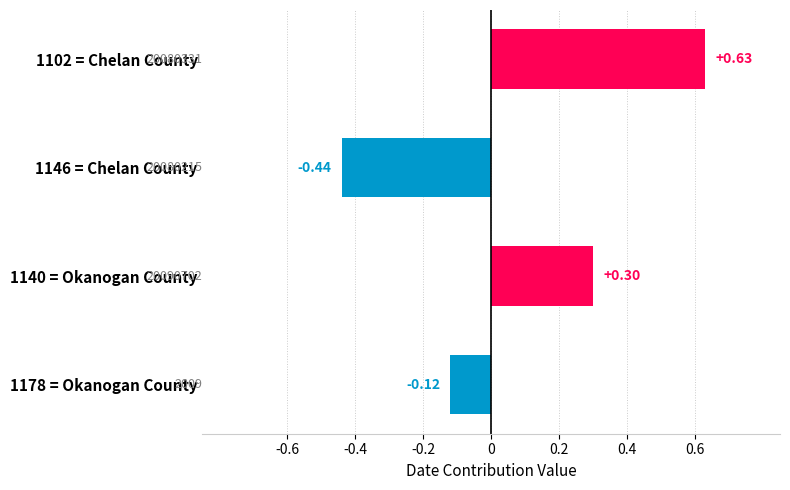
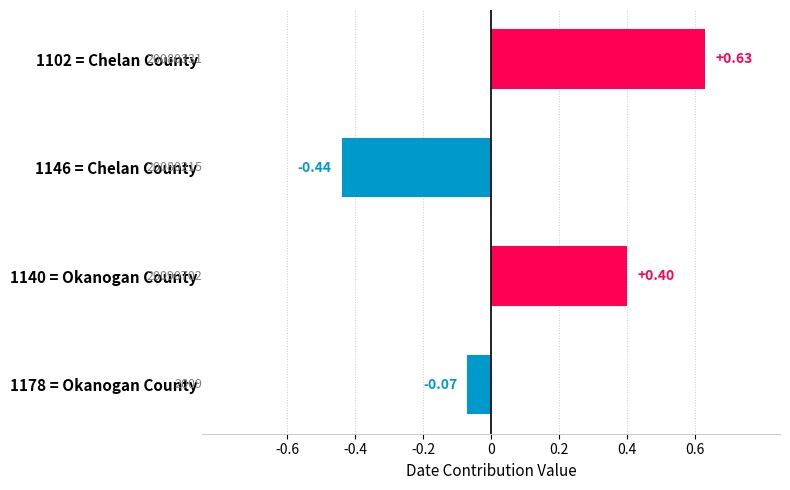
1140 = Okanogan County: +0.30 -> +0.40
1178 = Okanogan County: -0.12 -> -0.07
